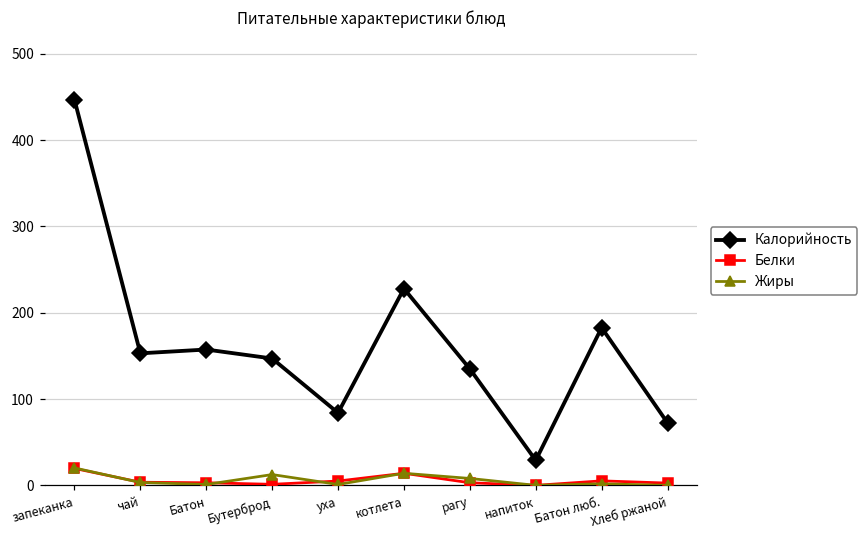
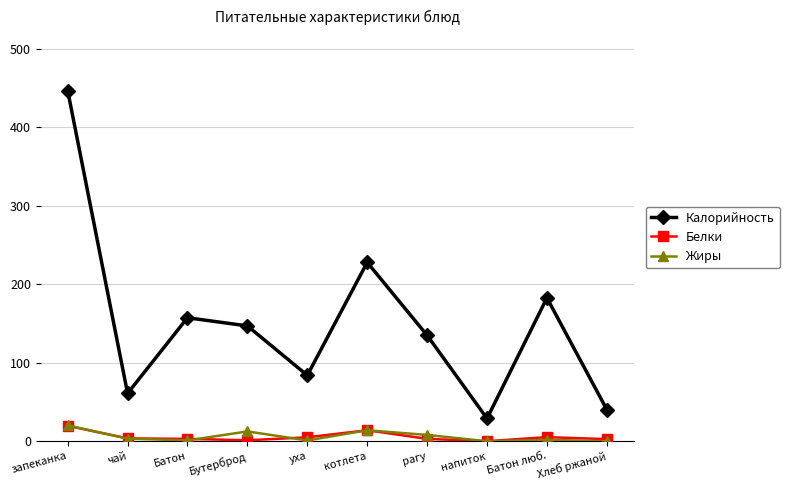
Калорийность, чай: 150 -> 60
Калорийность, Хлеб ржаной: 70 -> 40
